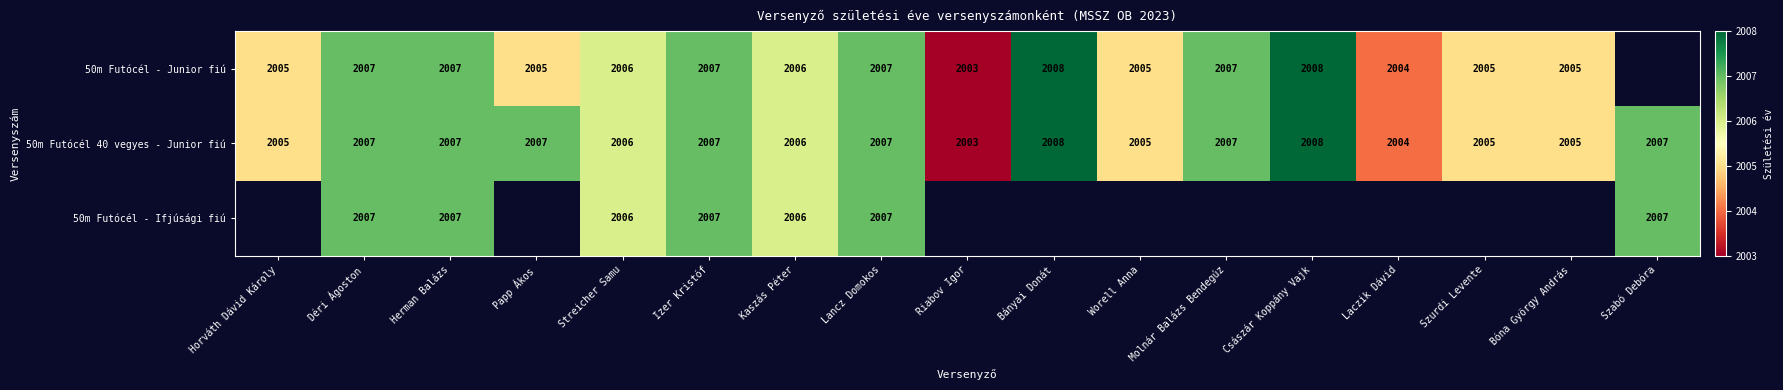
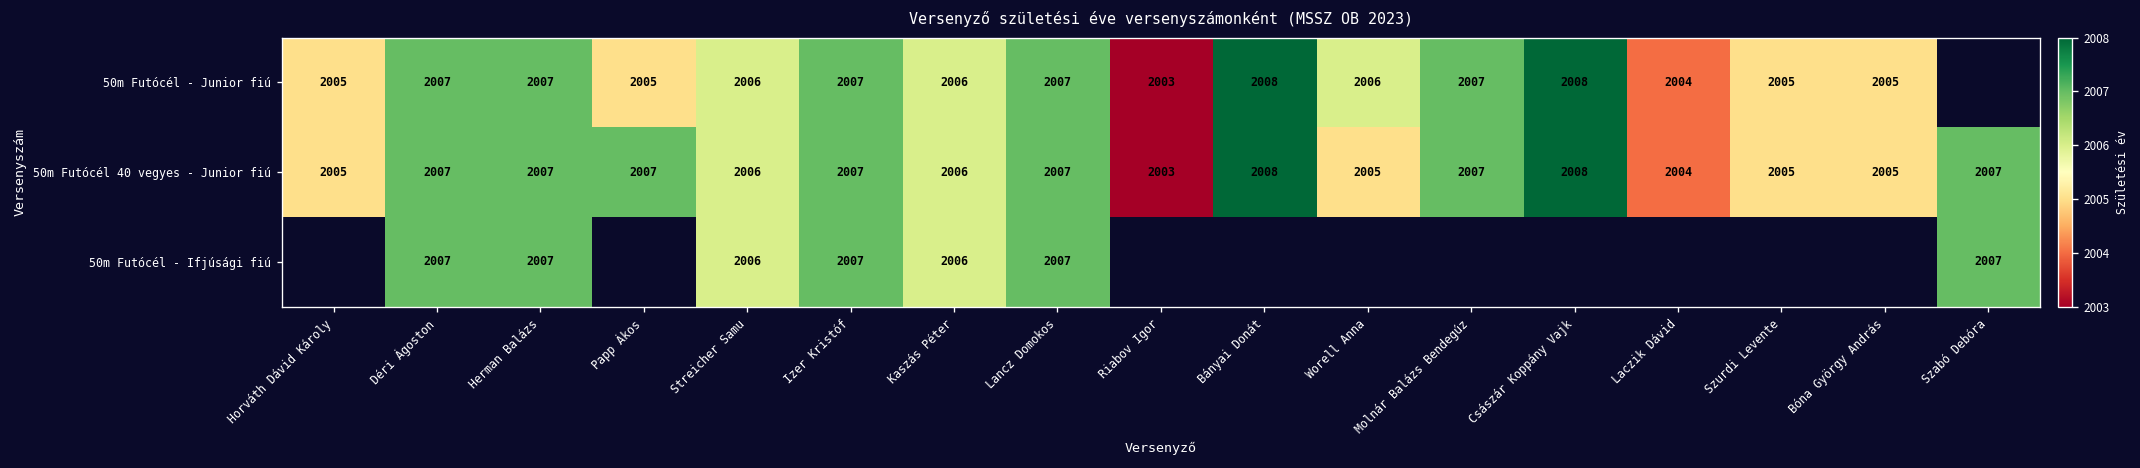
50m Futócél - Junior fiú, Worell Anna: 2005 -> 2006
